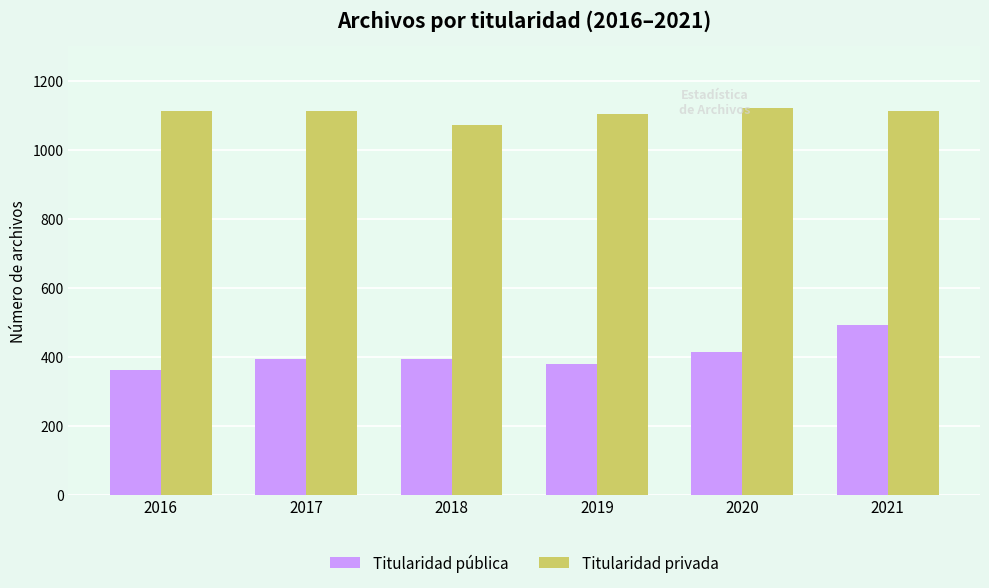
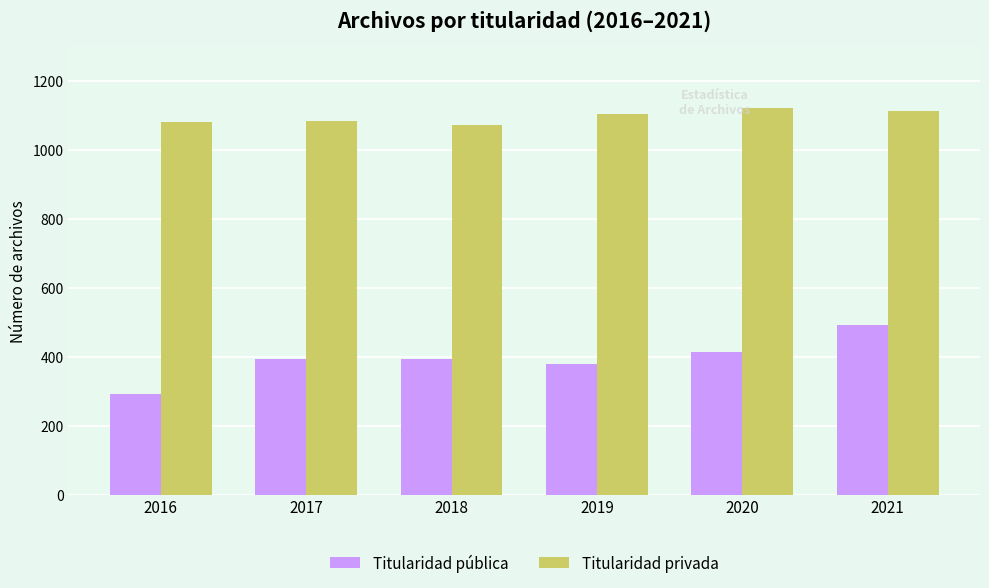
Titularidad pública, 2016: 360 -> 290
Titularidad privada, 2016: 1110 -> 1080
Titularidad privada, 2017: 1110 -> 1080
